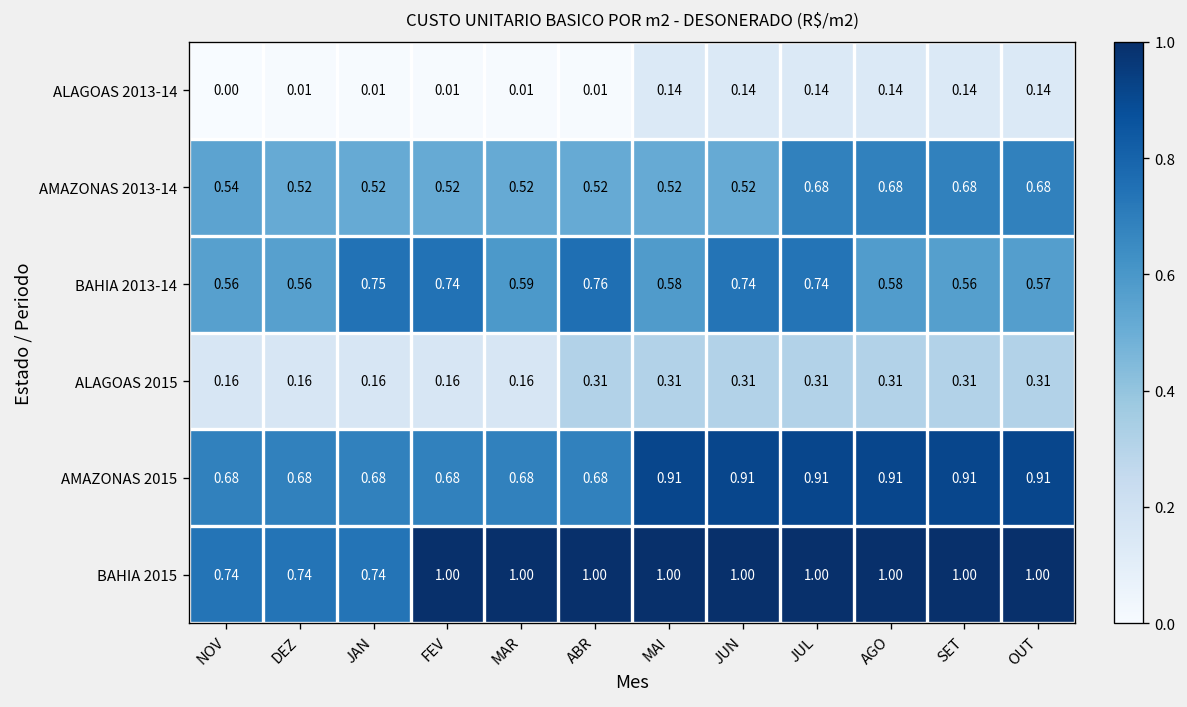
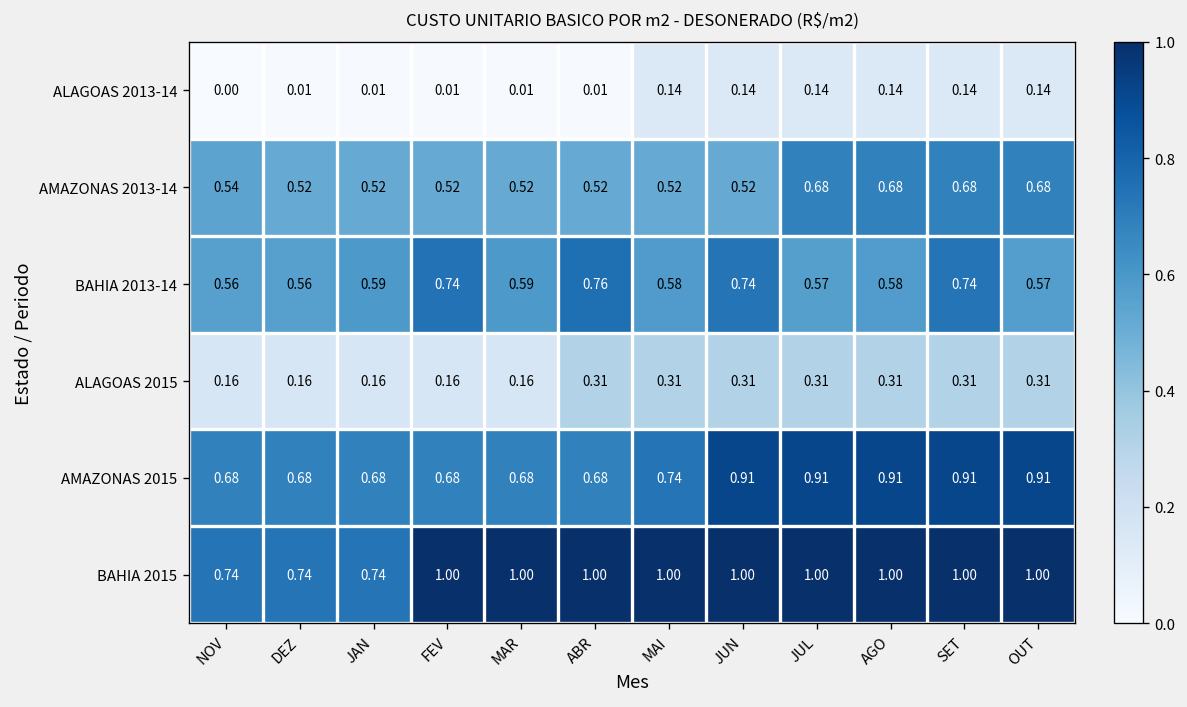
BAHIA 2013-14, JAN: 0.75 -> 0.59
BAHIA 2013-14, JUL: 0.74 -> 0.57
BAHIA 2013-14, SET: 0.56 -> 0.74
AMAZONAS 2015, MAI: 0.91 -> 0.74
